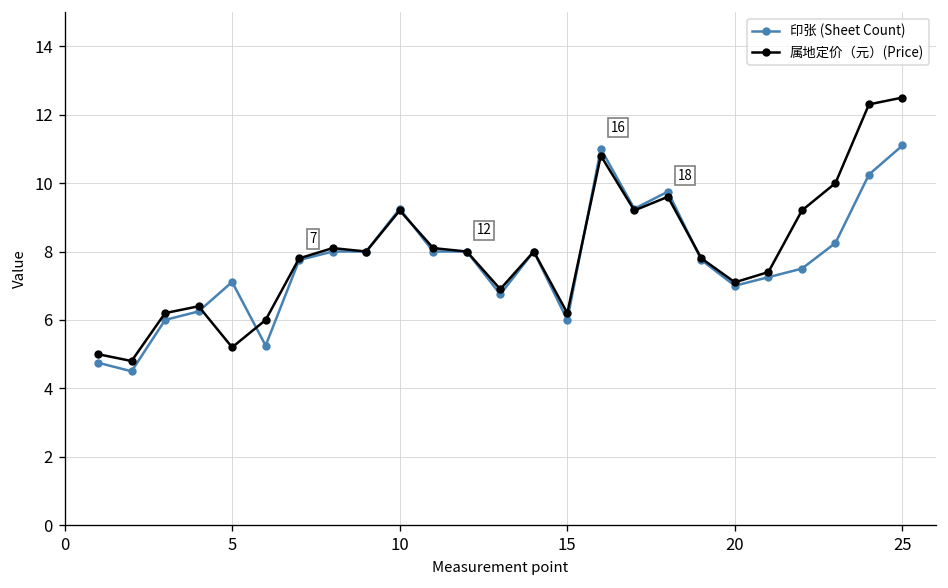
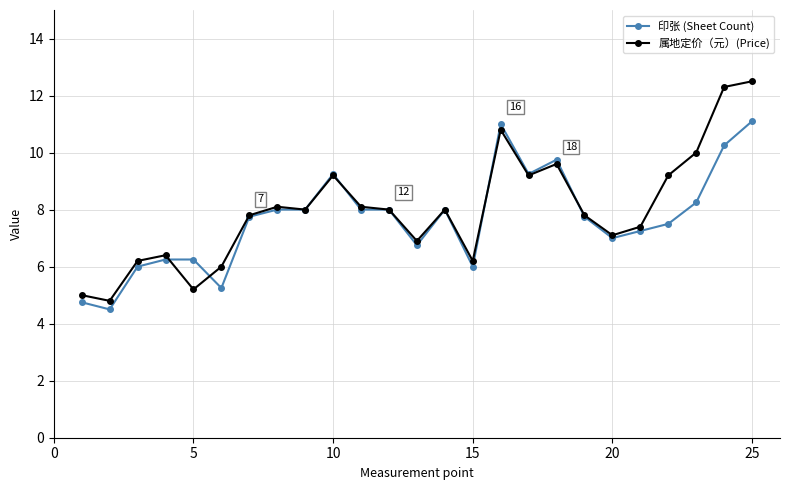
印张 (Sheet Count), 5: 7.1 -> 6.3
